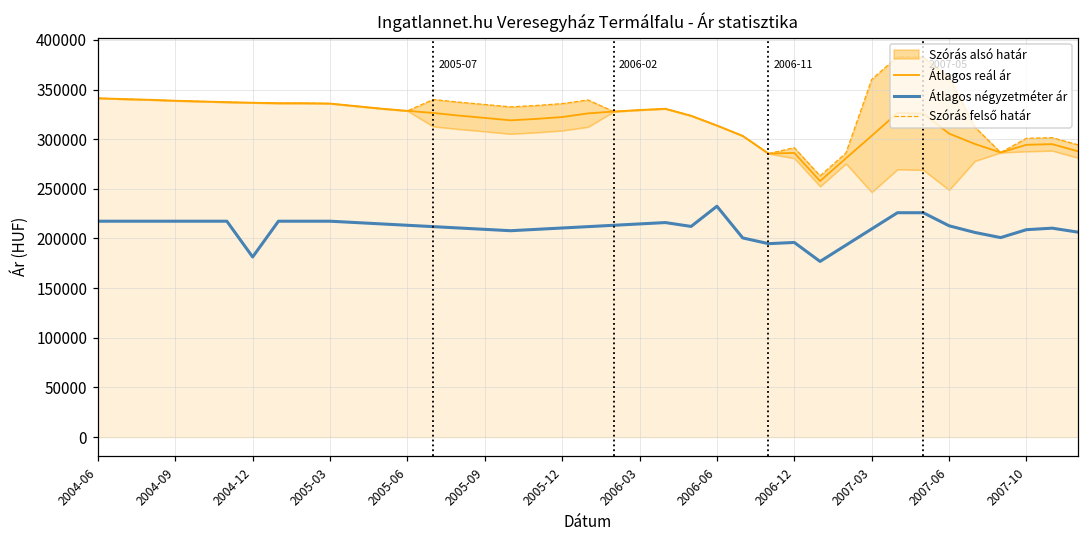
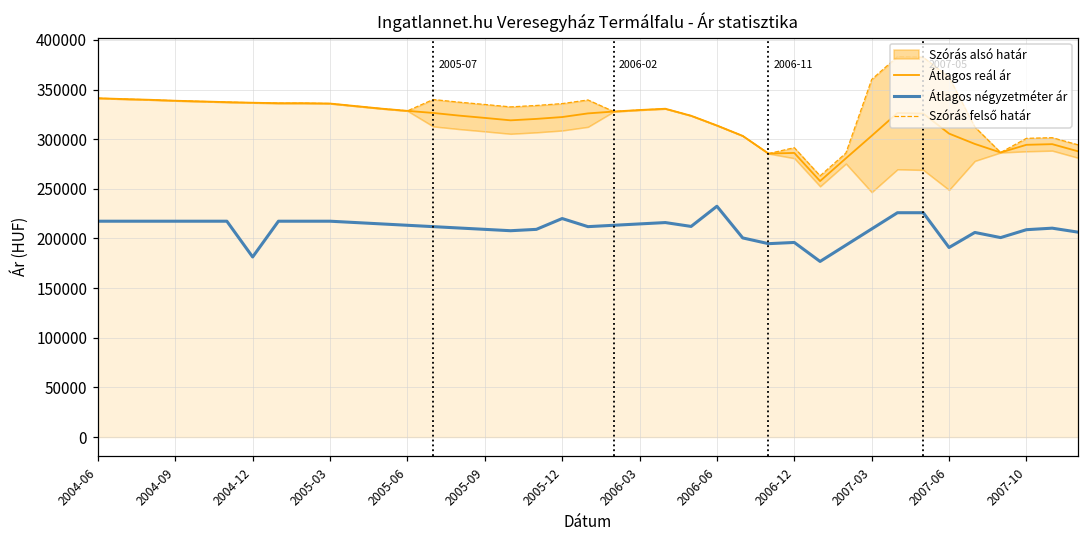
Átlagos négyzetméter ár, 2005-12: 210000 -> 220000
Átlagos négyzetméter ár, 2007-06: 210000 -> 190000
